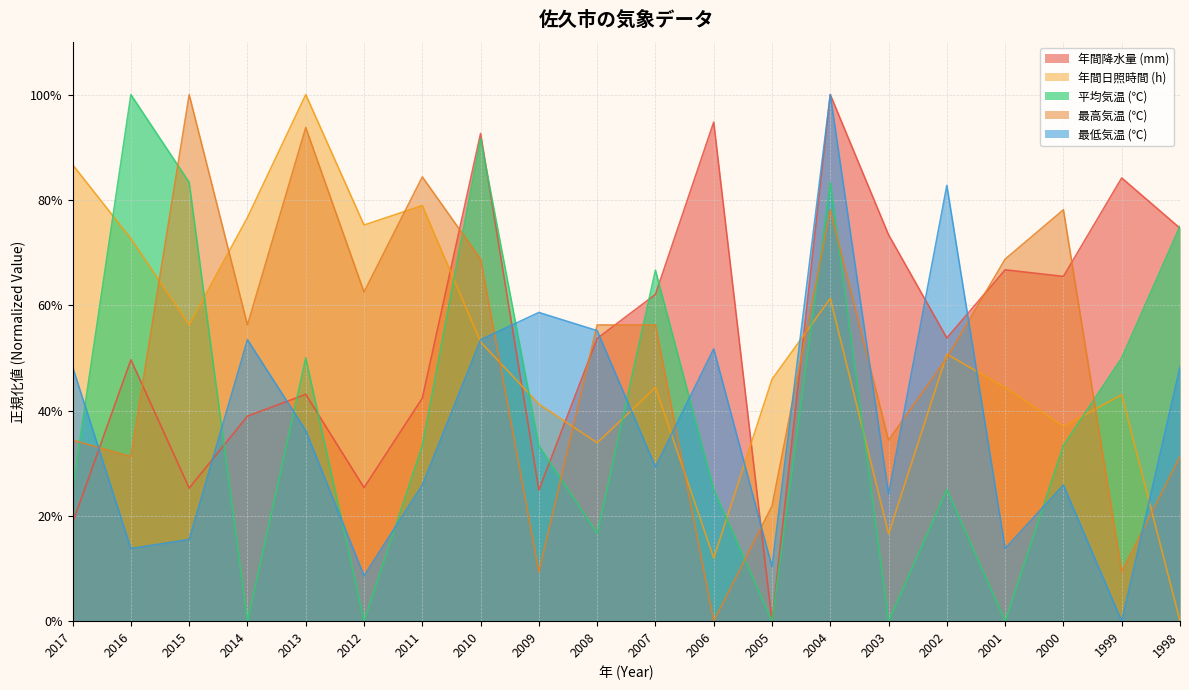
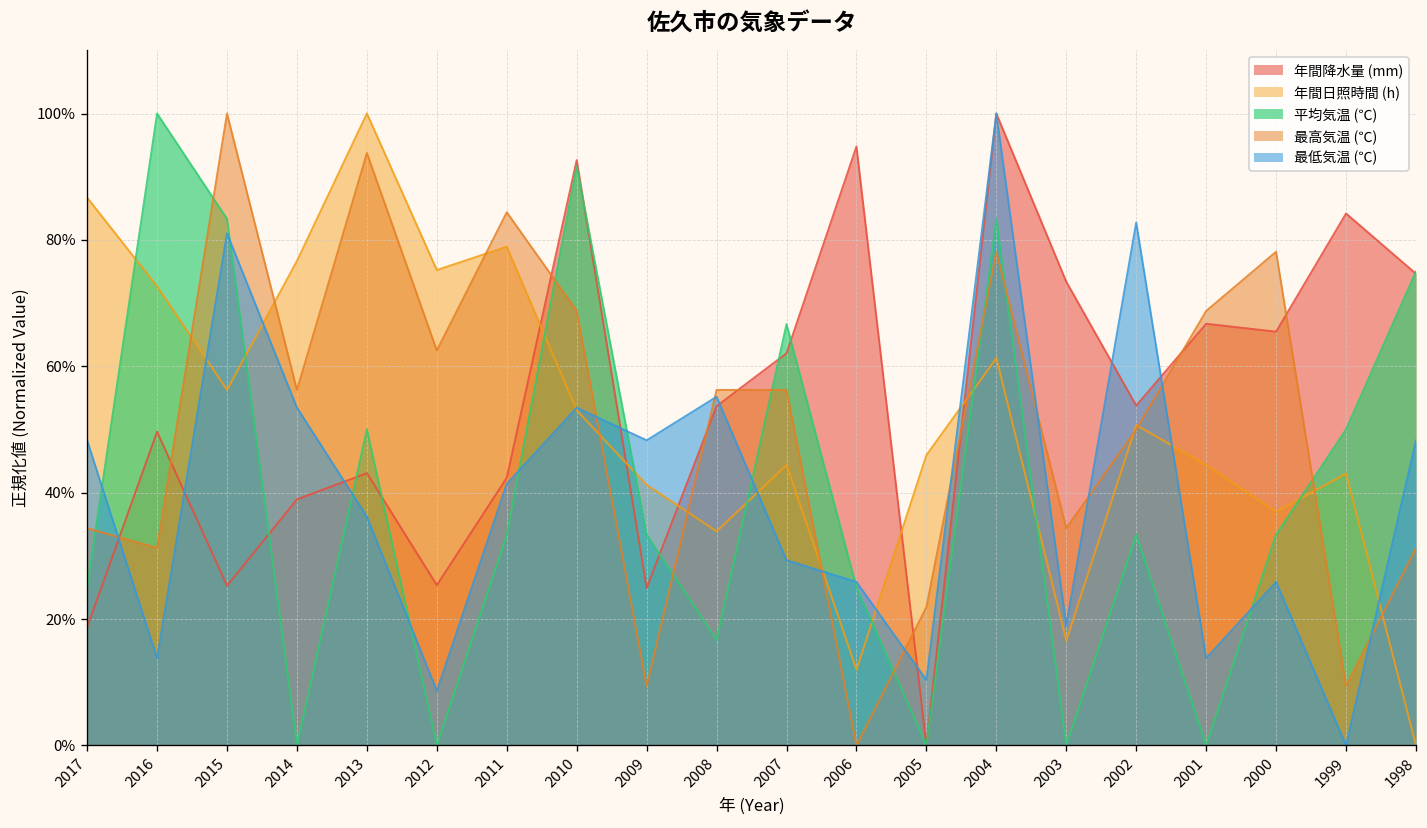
最低気温 (℃), 2015: 16% -> 81%
最低気温 (℃), 2011: 26% -> 41%
最低気温 (℃), 2009: 59% -> 48%
最低気温 (℃), 2006: 52% -> 26%
最低気温 (℃), 2003: 24% -> 19%
平均気温 (℃), 2002: 25% -> 33%
